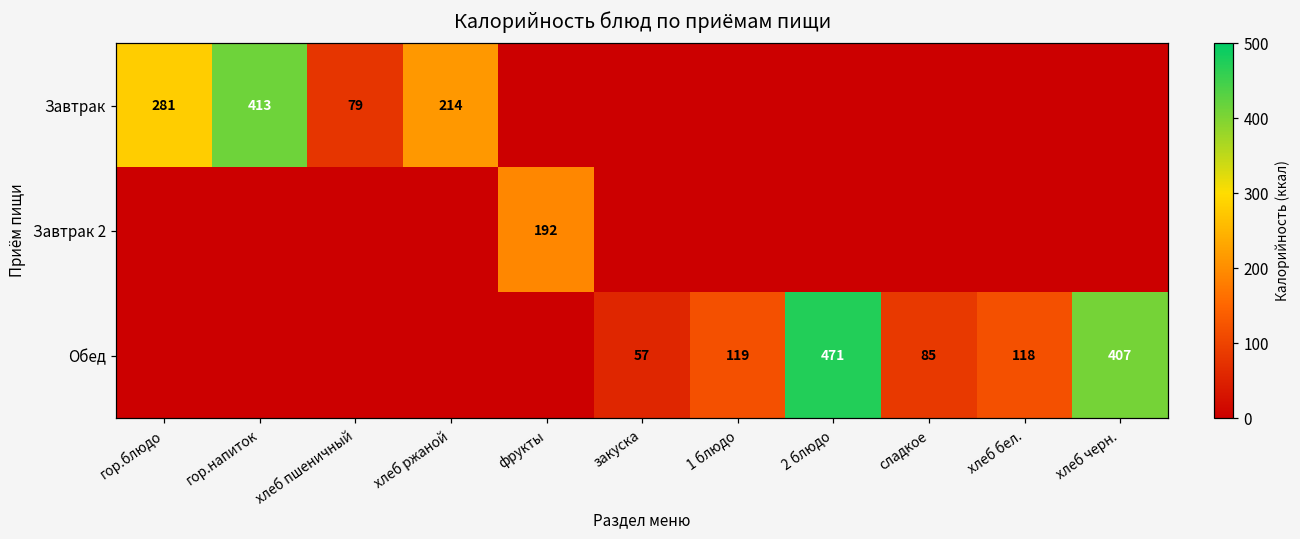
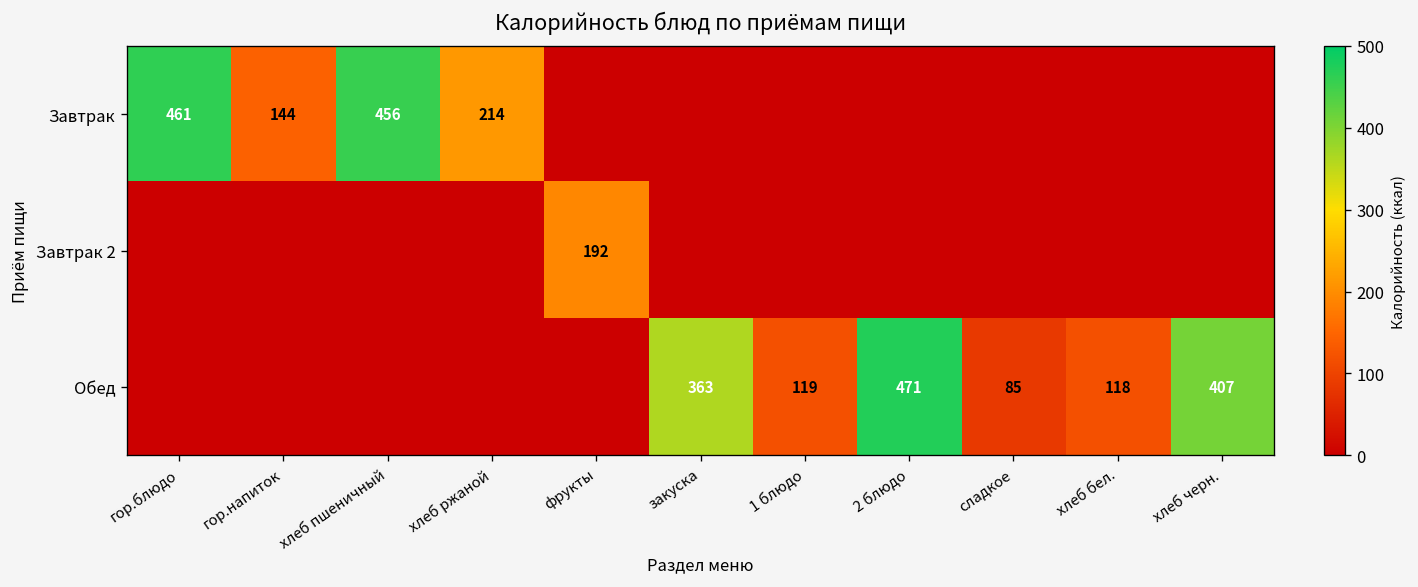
Завтрак, гор.блюдо: 281 -> 461
Завтрак, гор.напиток: 413 -> 144
Завтрак, хлеб пшеничный: 79 -> 456
Обед, закуска: 57 -> 363
